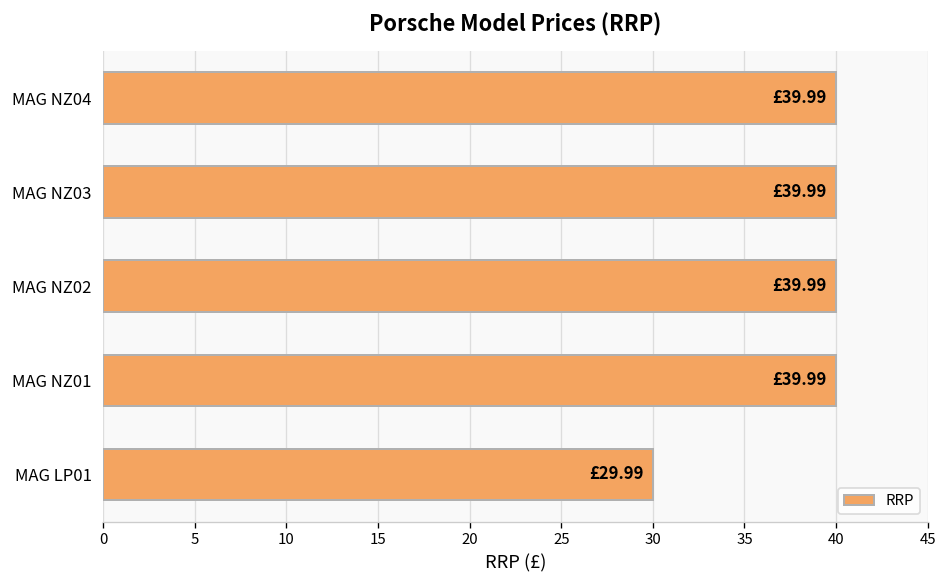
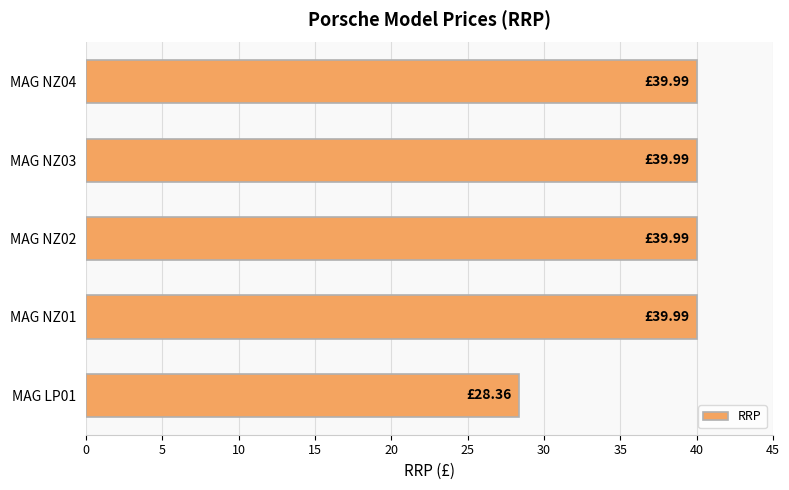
MAG LP01: £29.99 -> £28.36
